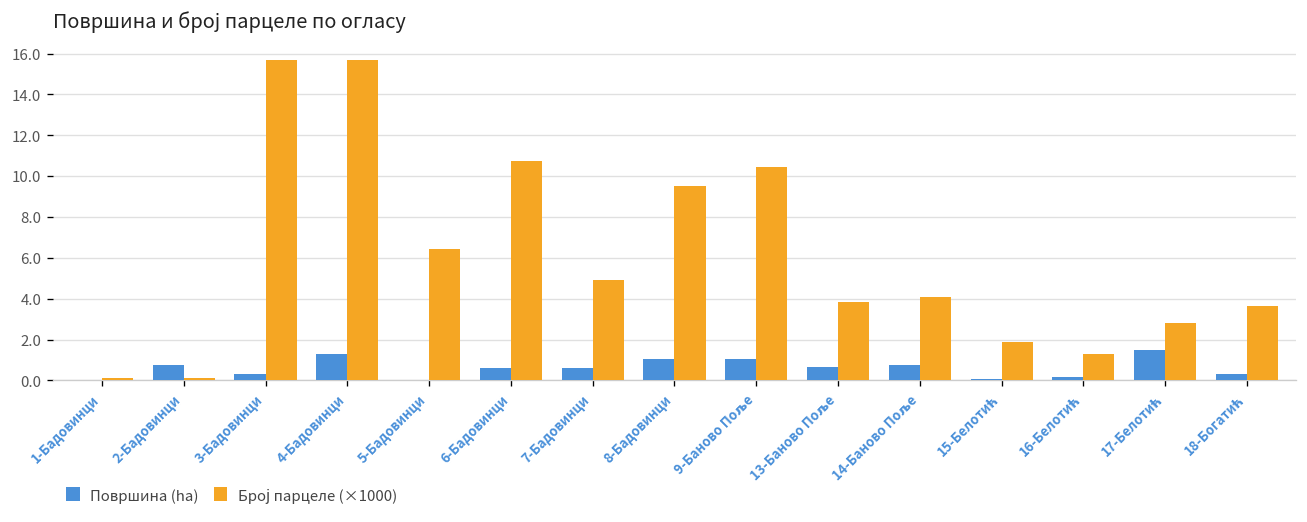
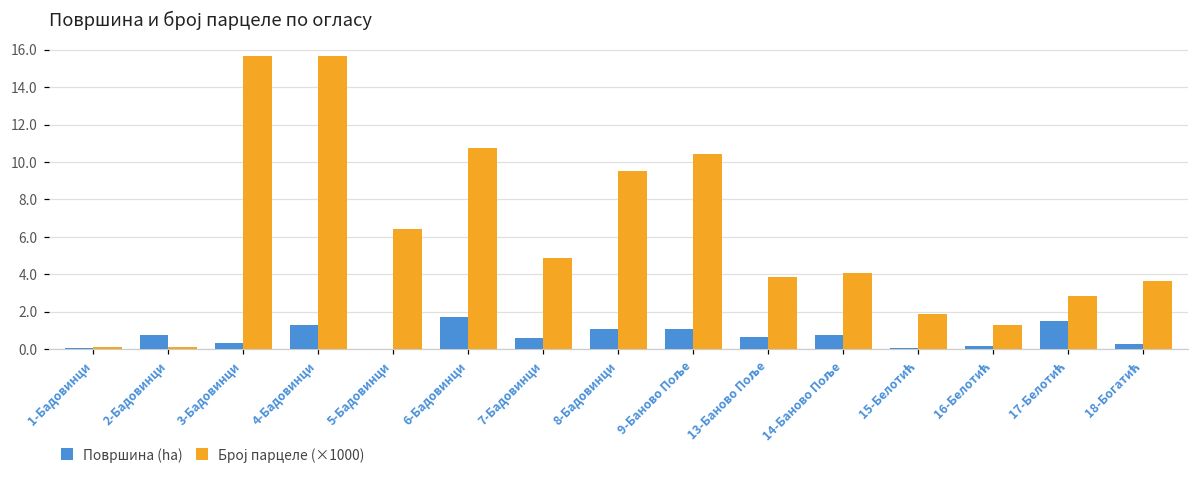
Површина (ha), 6-Бадовинци: 0.6 -> 1.7
